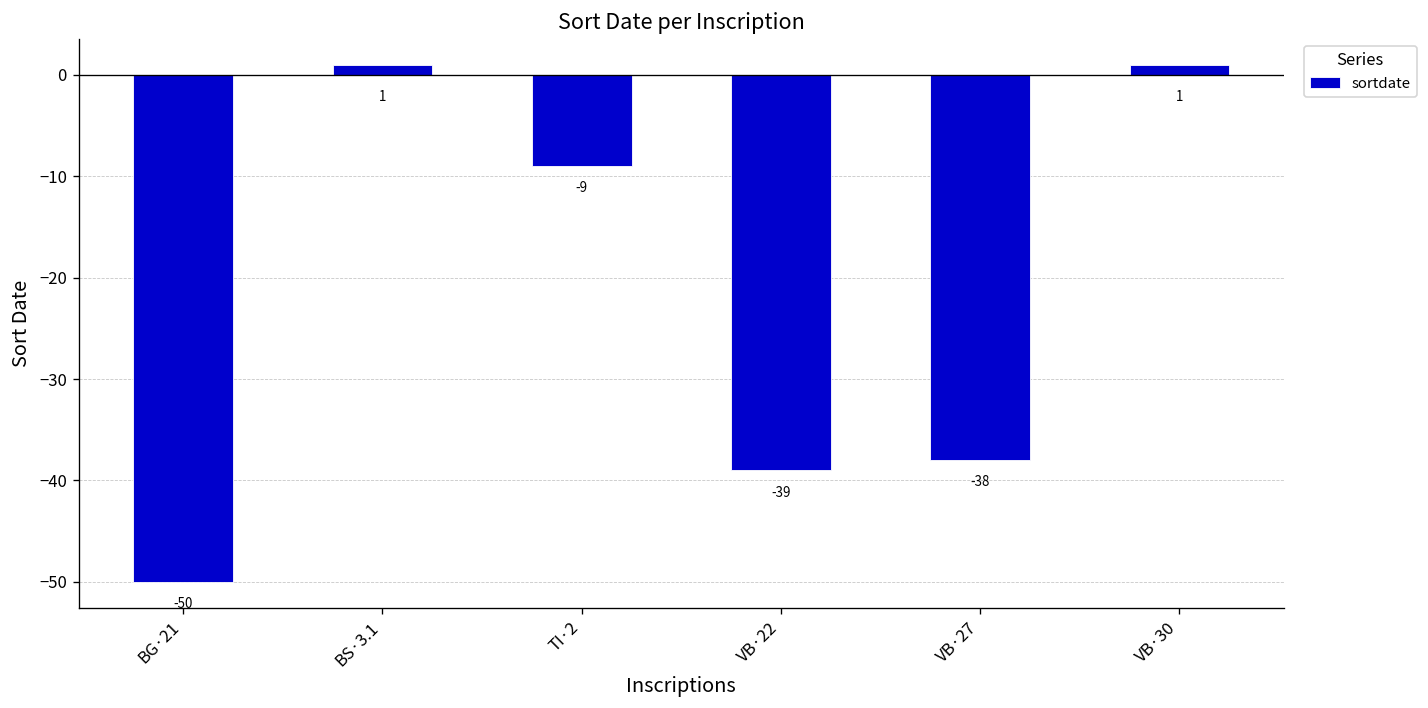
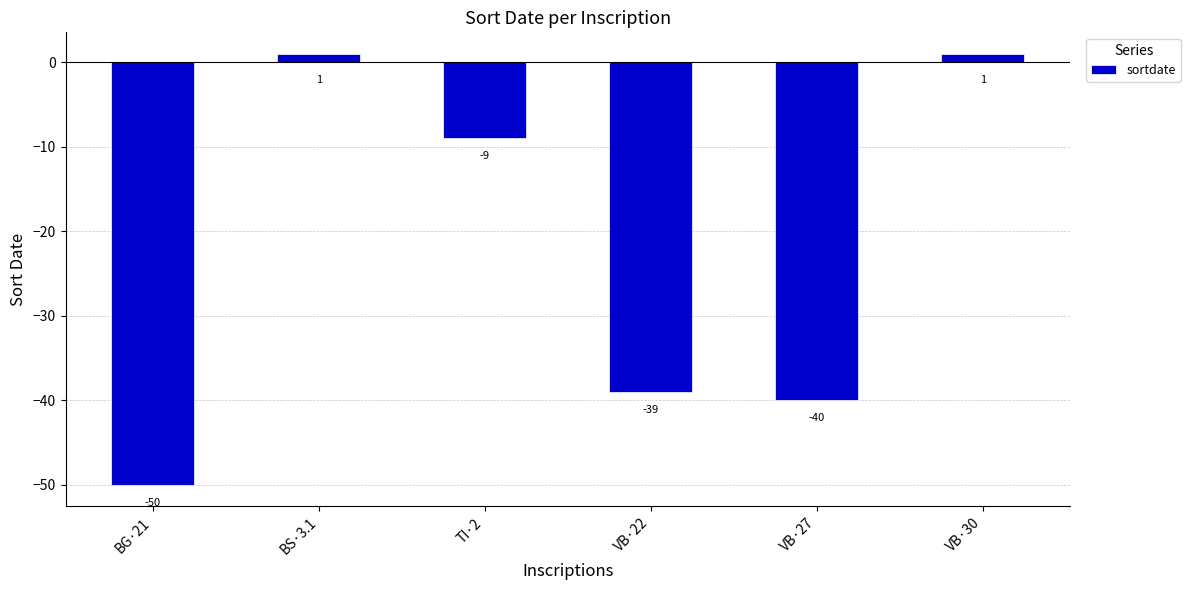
VB·27: -38 -> -40
